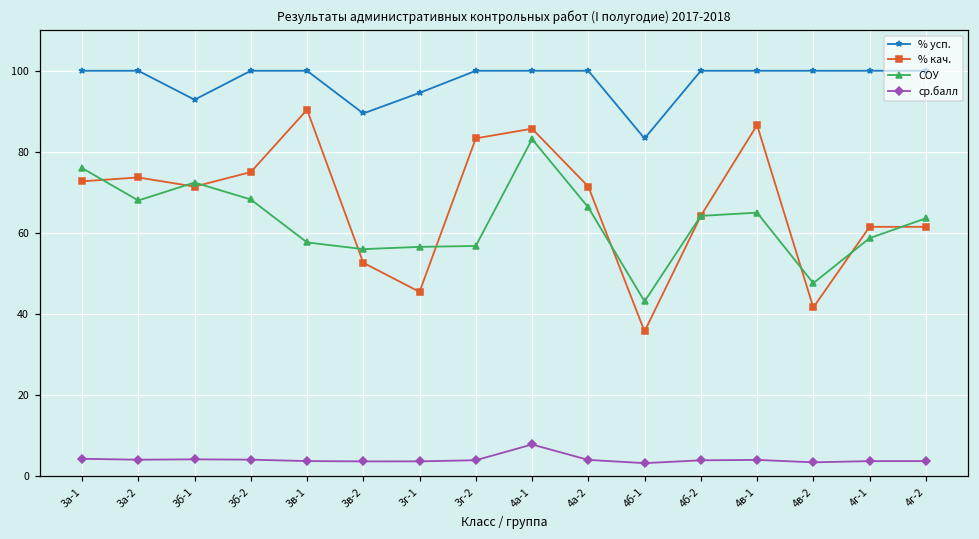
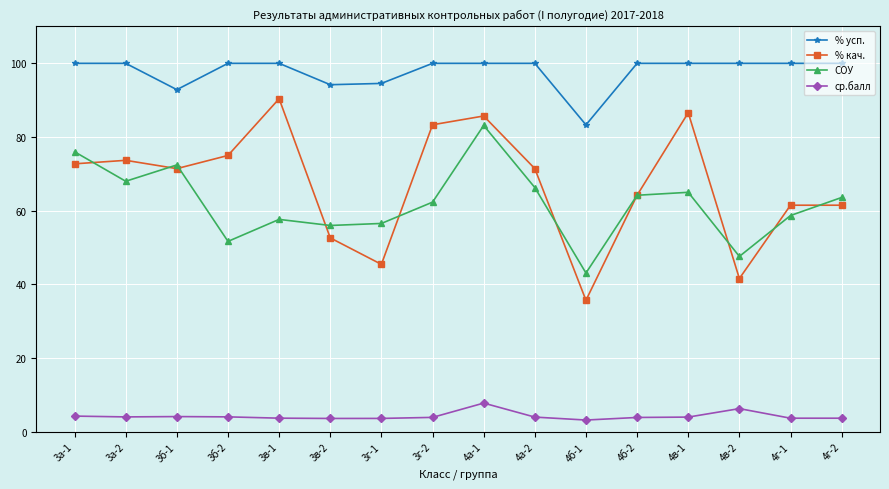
СОУ, 3б-2: 68 -> 52
% усп., 3в-2: 89 -> 94
СОУ, 3г-2: 57 -> 62
ср.балл, 4в-2: 3 -> 6
